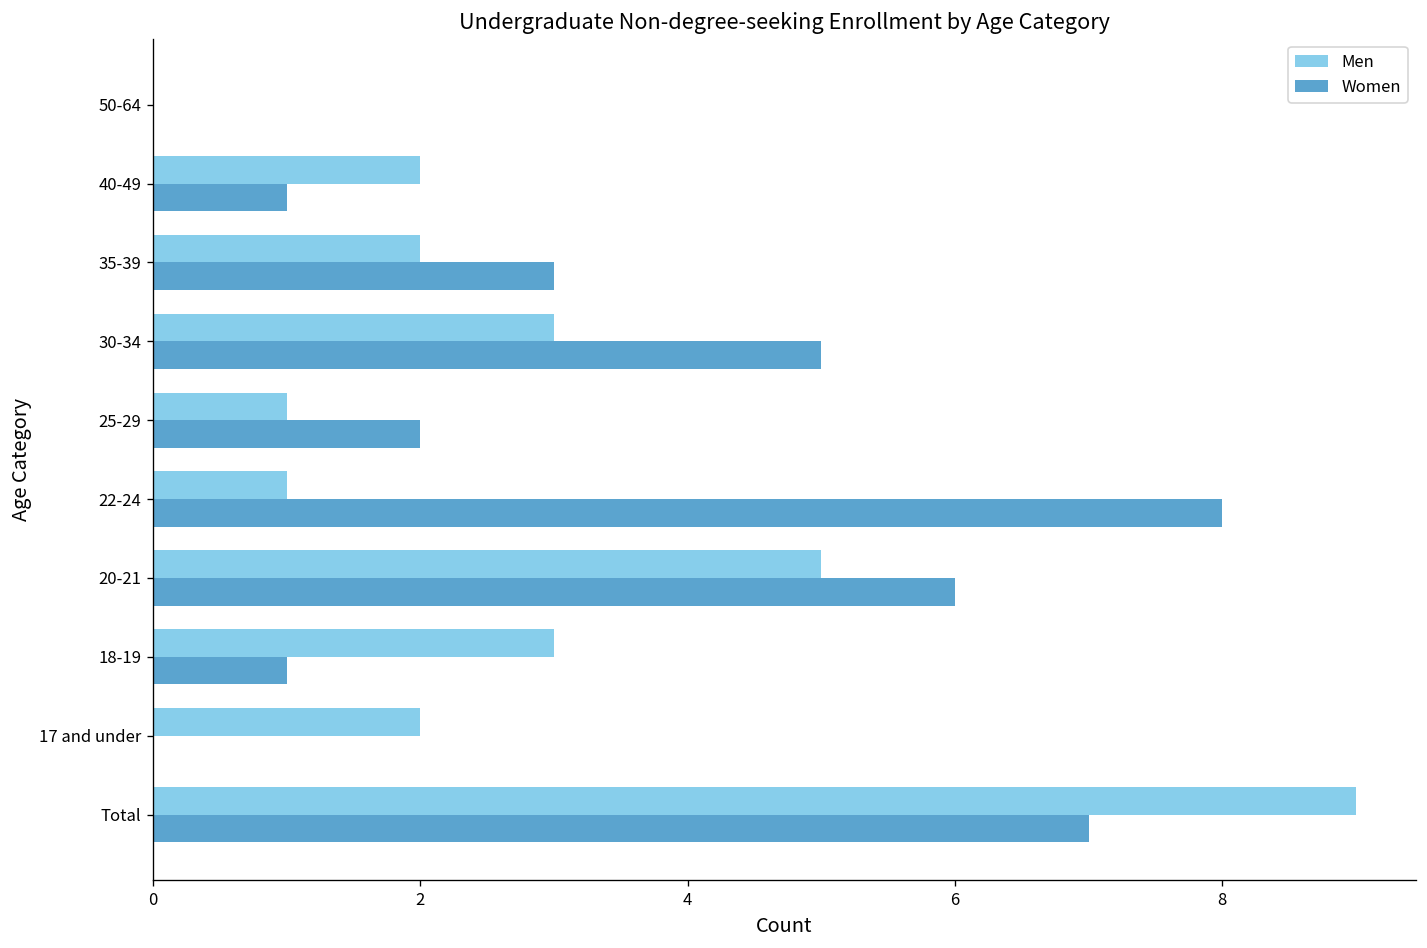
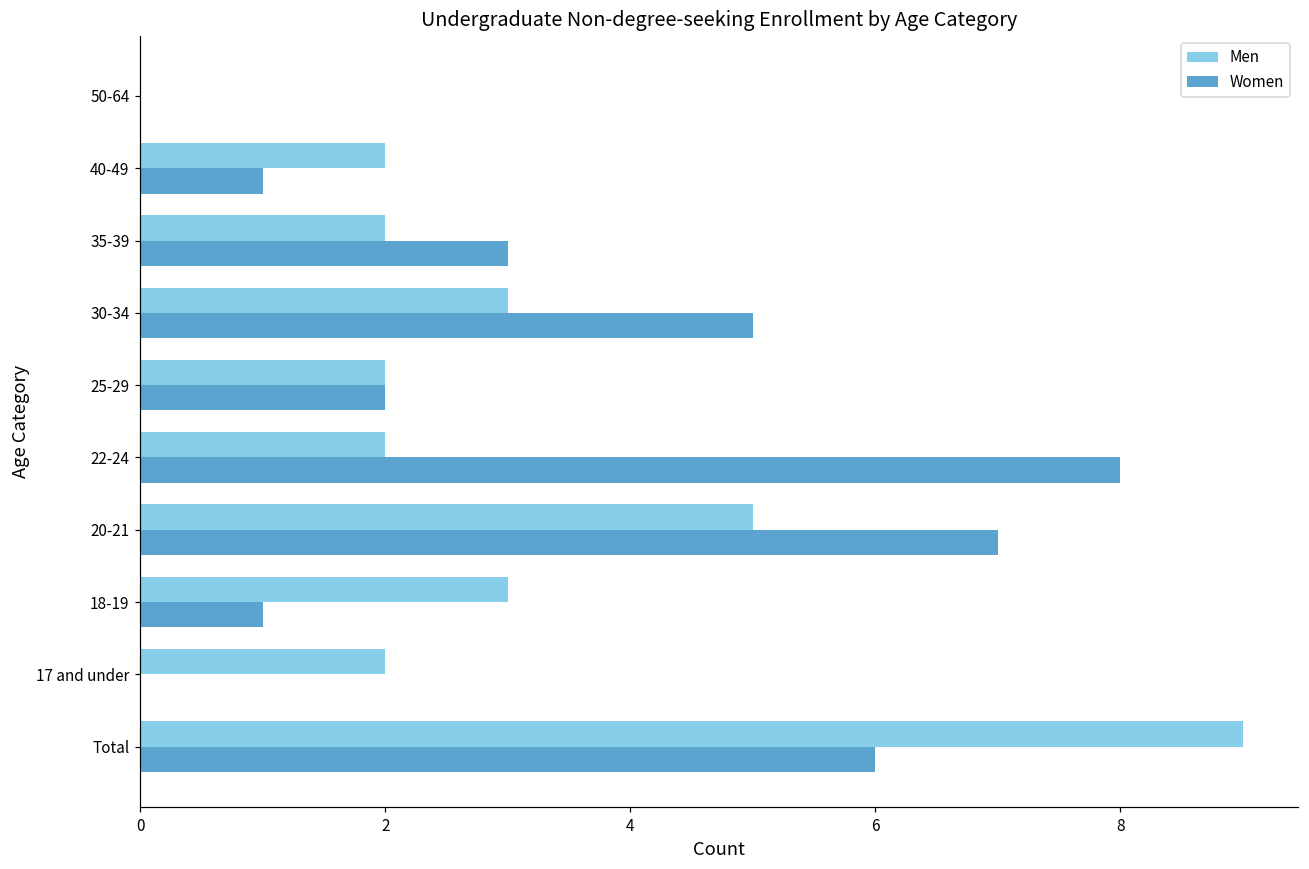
Men, 25-29: 1 -> 2
Men, 22-24: 1 -> 2
Women, 20-21: 6 -> 7
Women, Total: 7 -> 6
